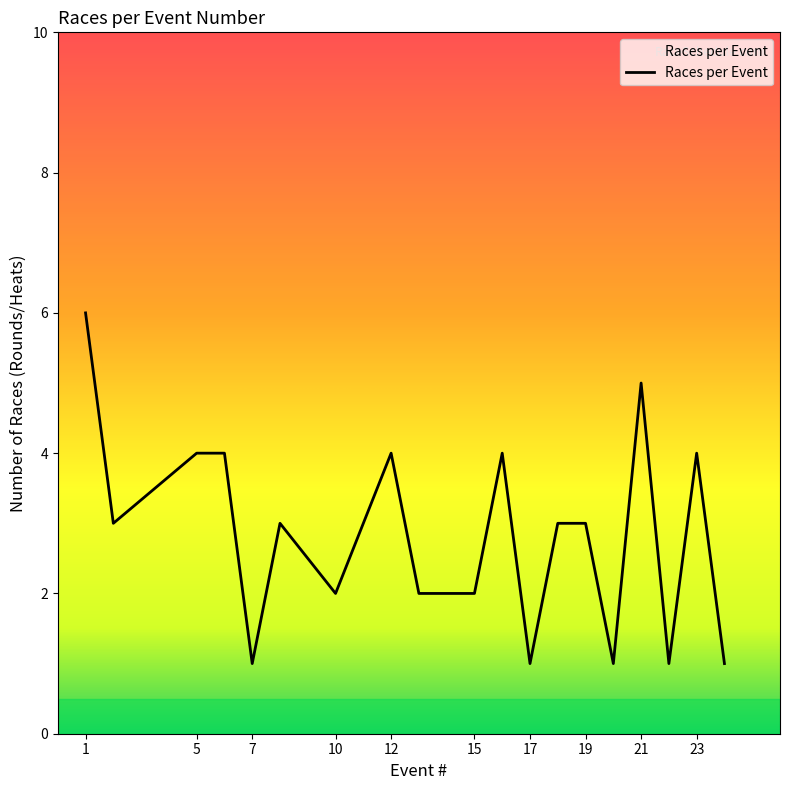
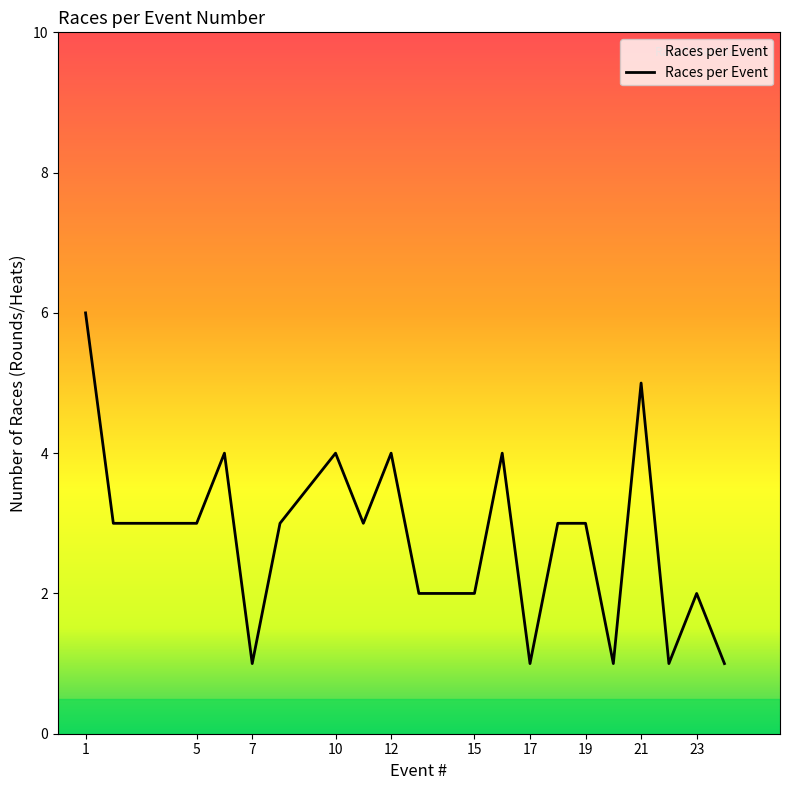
5: 4 -> 3
10: 2 -> 4
23: 4 -> 2
